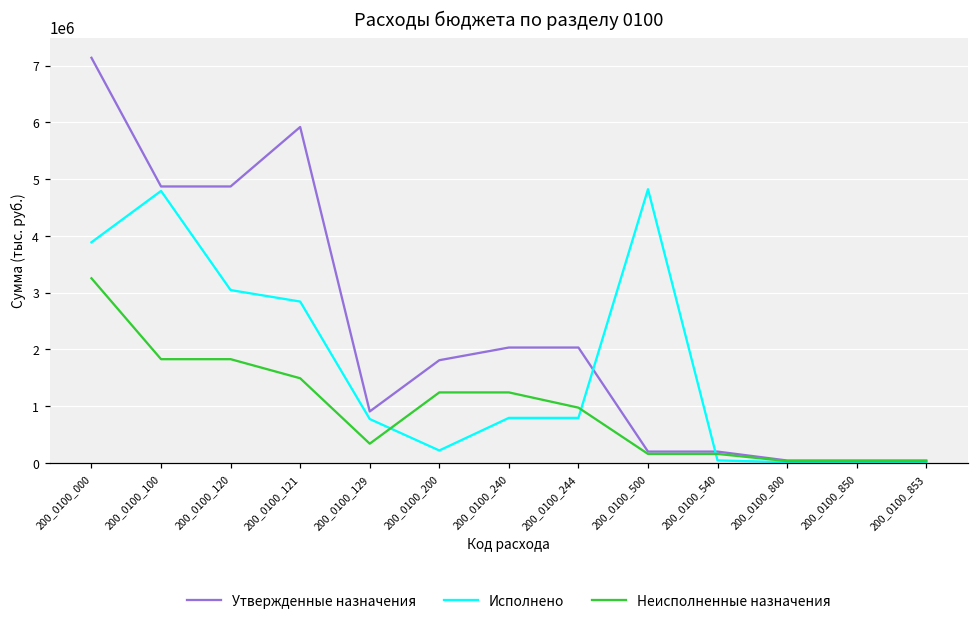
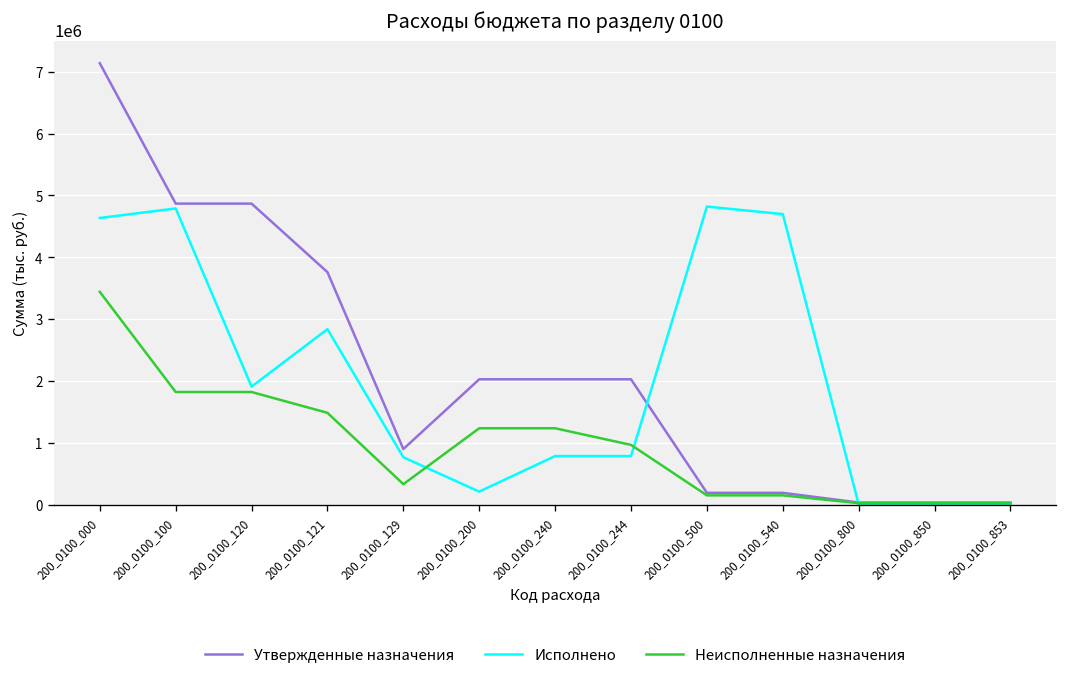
Исполнено, 200_0100_000: 3900000 -> 4600000
Неисполненные назначения, 200_0100_000: 3300000 -> 3400000
Исполнено, 200_0100_120: 3000000 -> 1900000
Утвержденные назначения, 200_0100_121: 5900000 -> 3800000
Утвержденные назначения, 200_0100_200: 1800000 -> 2000000
Исполнено, 200_0100_540: 0 -> 4700000
